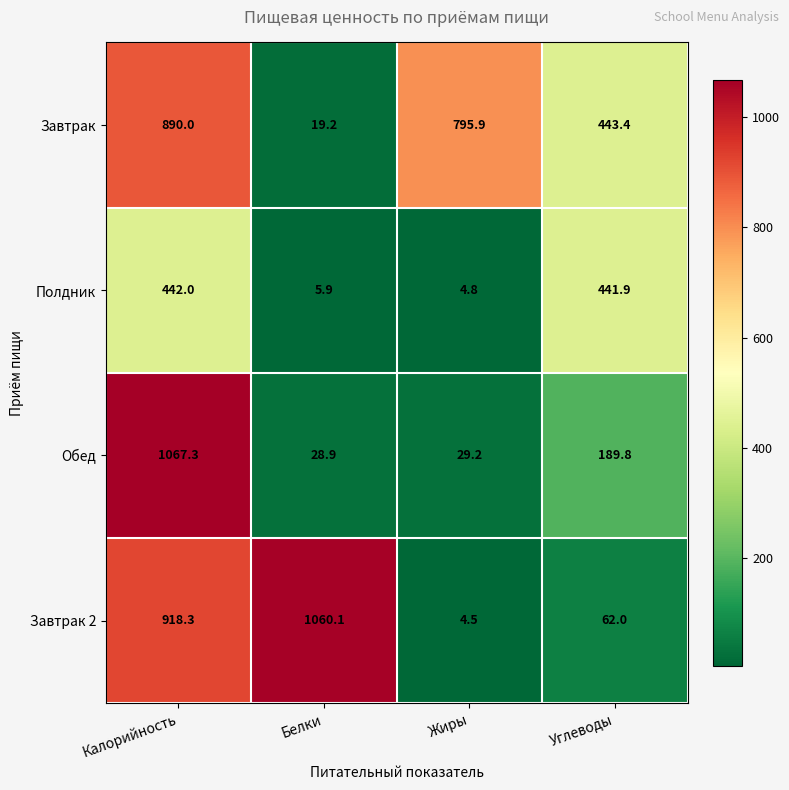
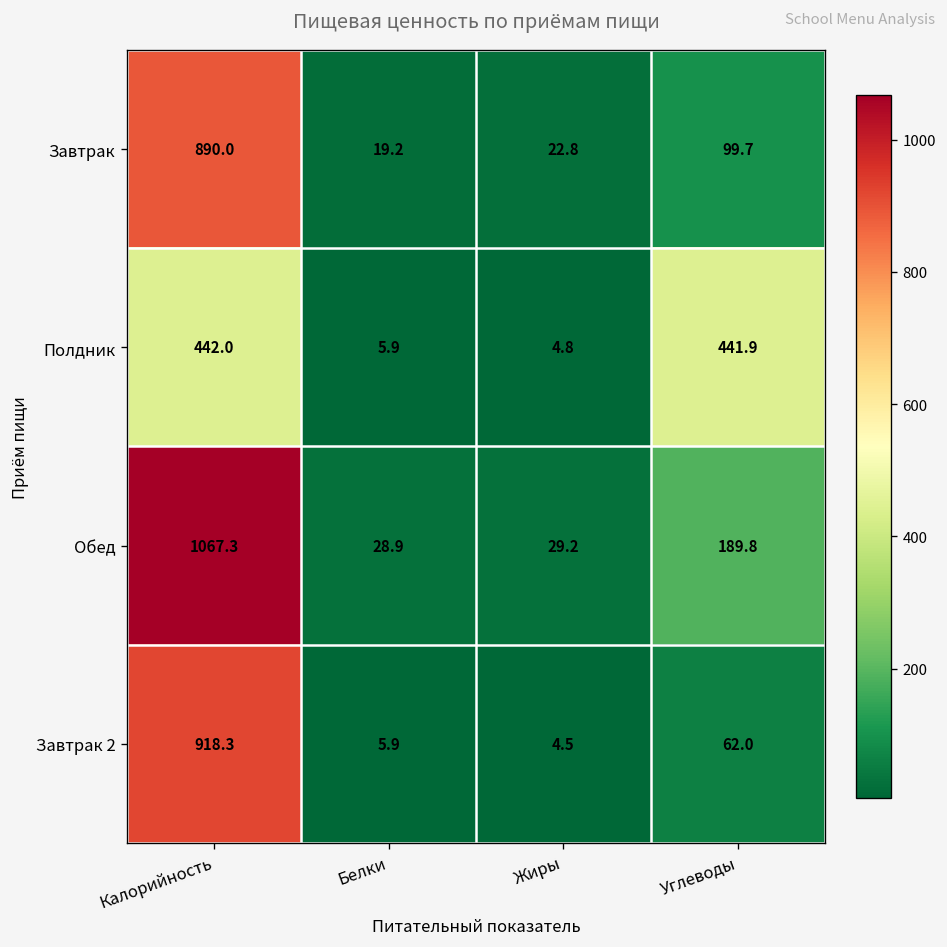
Завтрак, Жиры: 795.9 -> 22.8
Завтрак, Углеводы: 443.4 -> 99.7
Завтрак 2, Белки: 1060.1 -> 5.9
